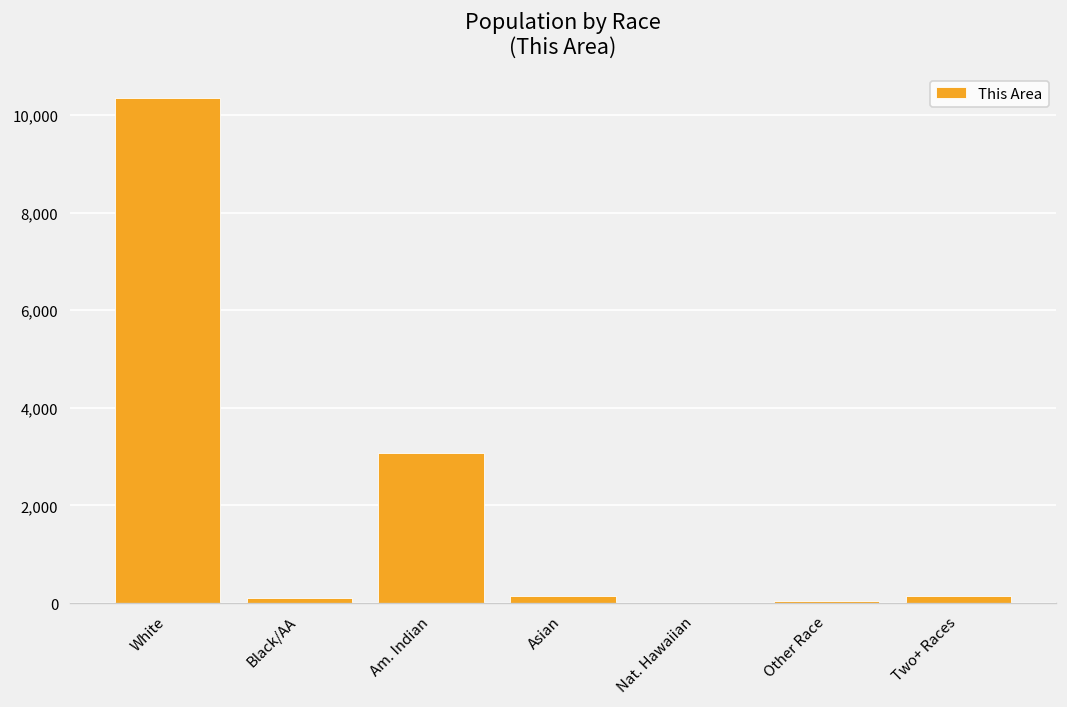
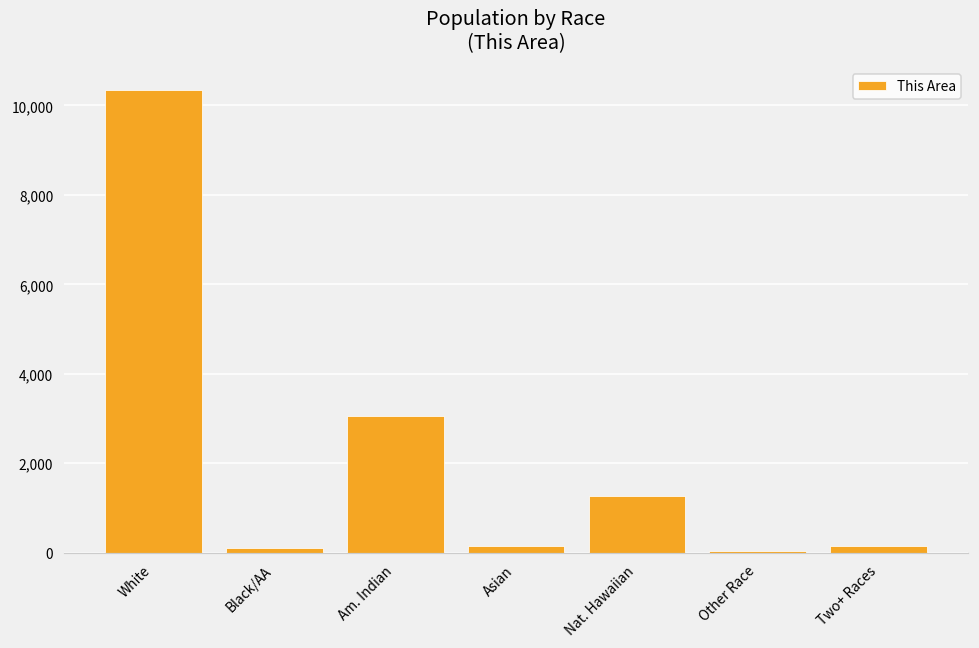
Nat. Hawaiian: 0 -> 1,300
